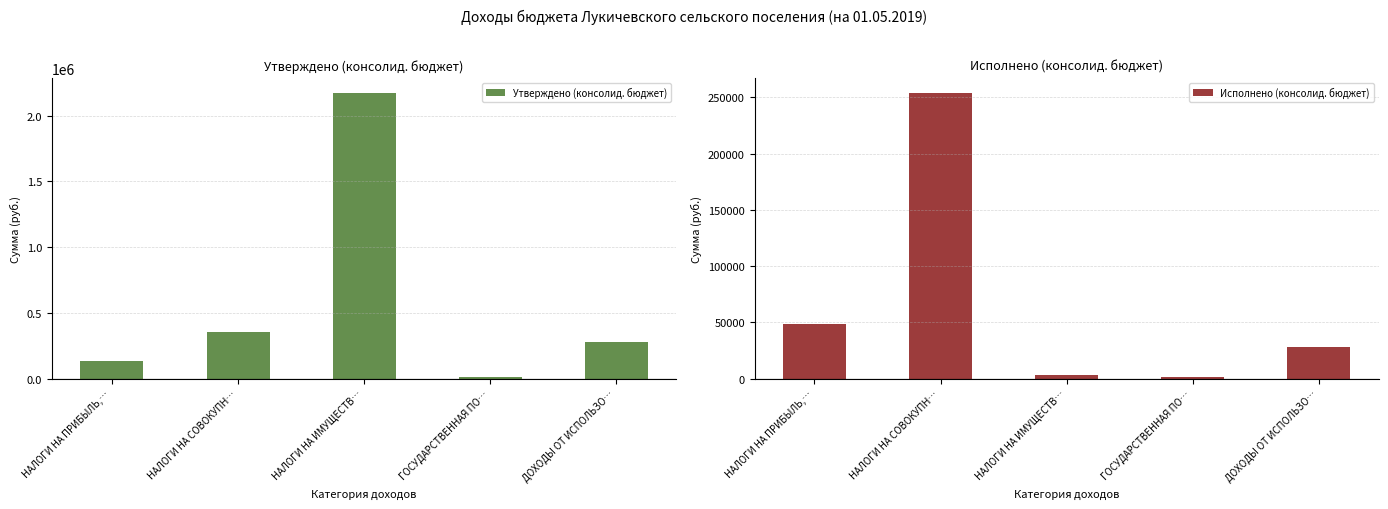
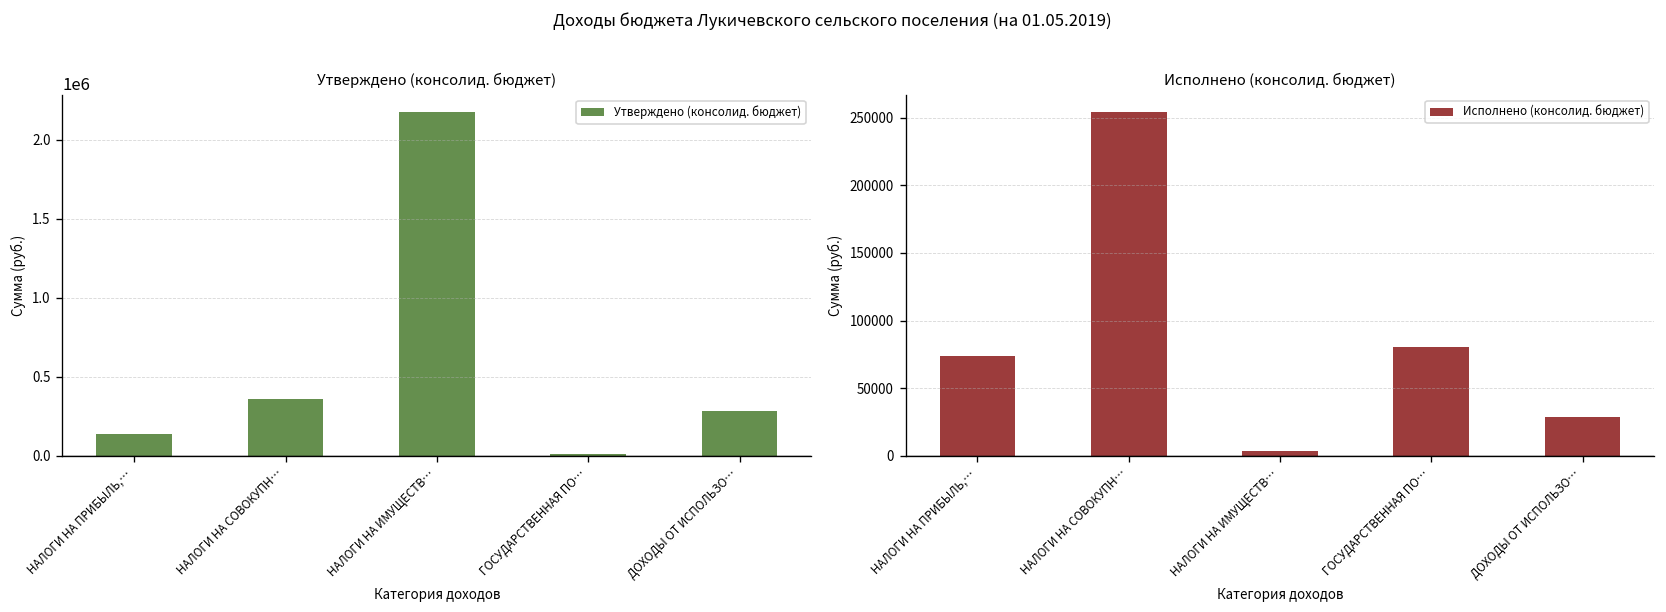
Исполнено (консолид. бюджет), НАЛОГИ НА ПРИБЫЛЬ,…: 49000 -> 74000
Исполнено (консолид. бюджет), ГОСУДАРСТВЕННАЯ ПО…: 2000 -> 80000
